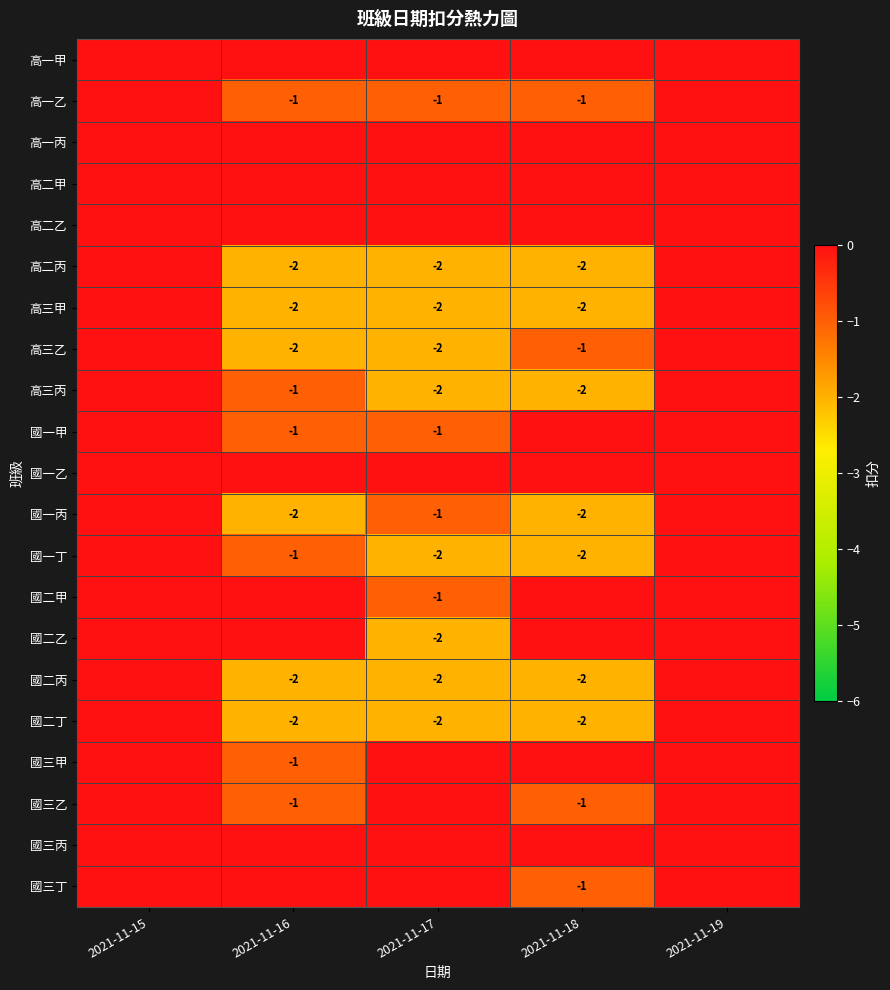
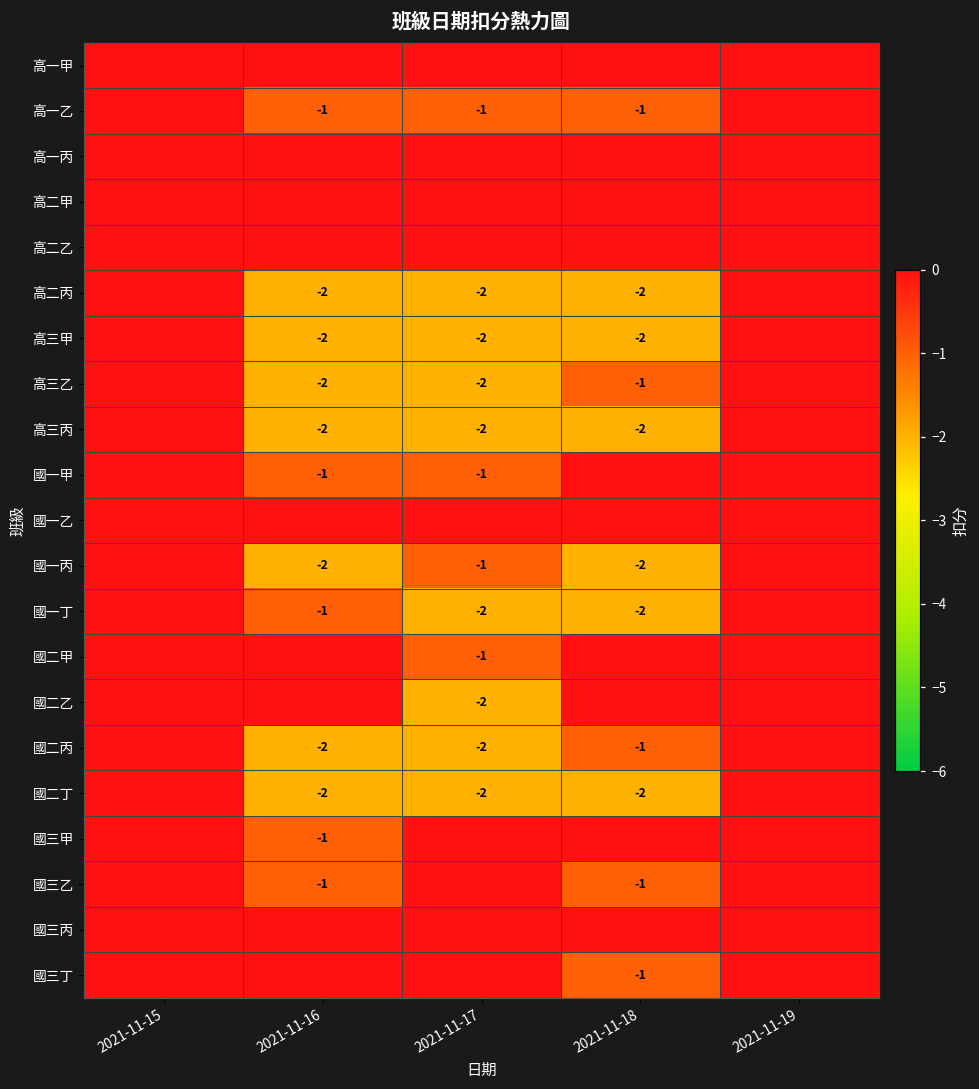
高三丙, 2021-11-16: -1 -> -2
國二丙, 2021-11-18: -2 -> -1
